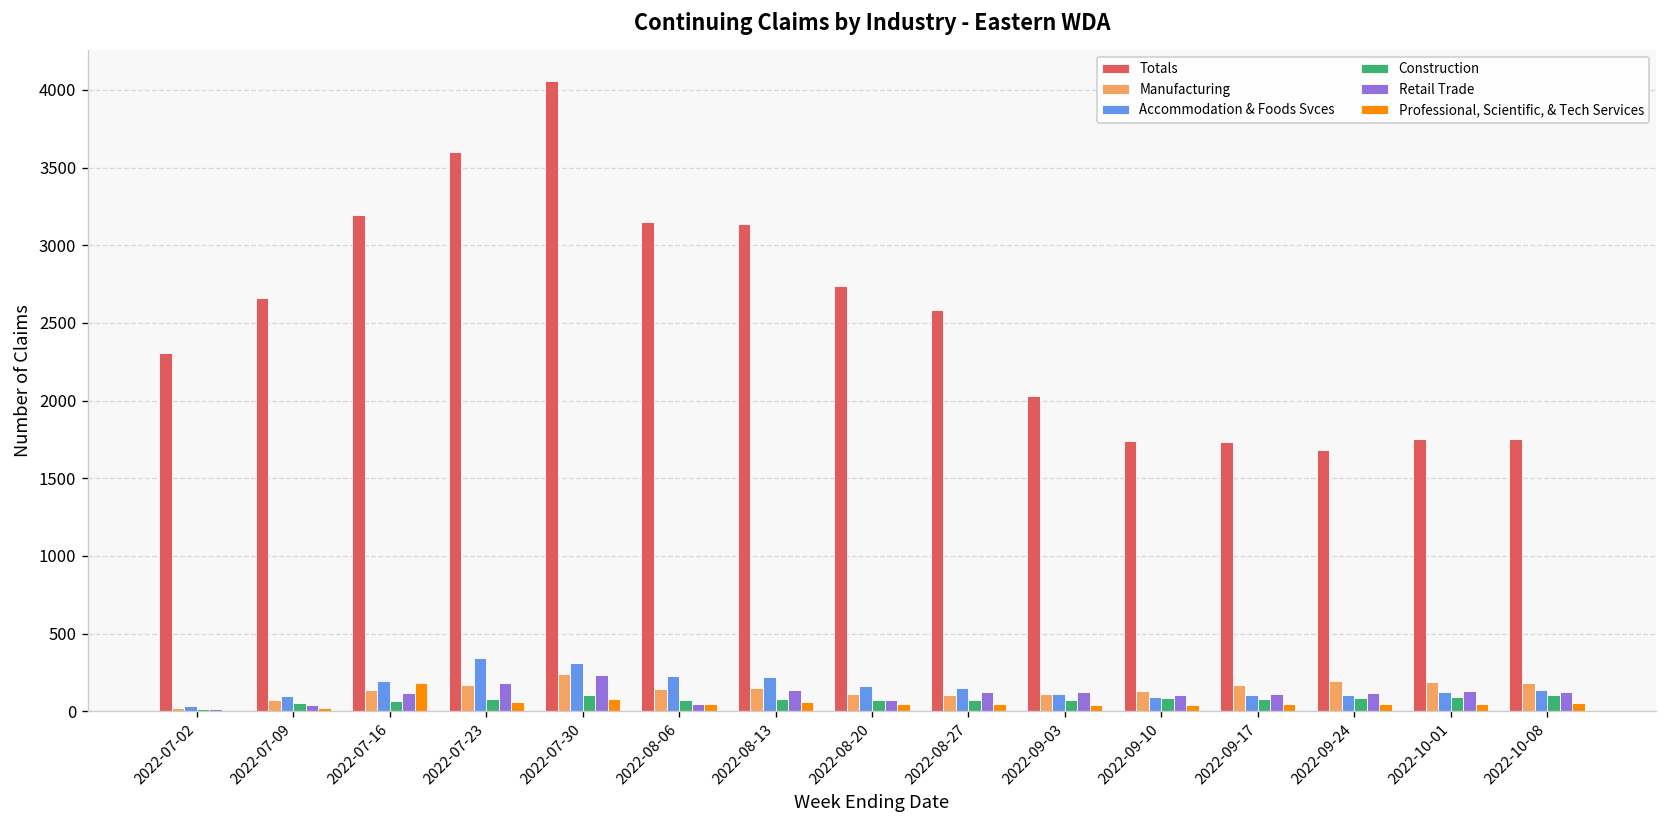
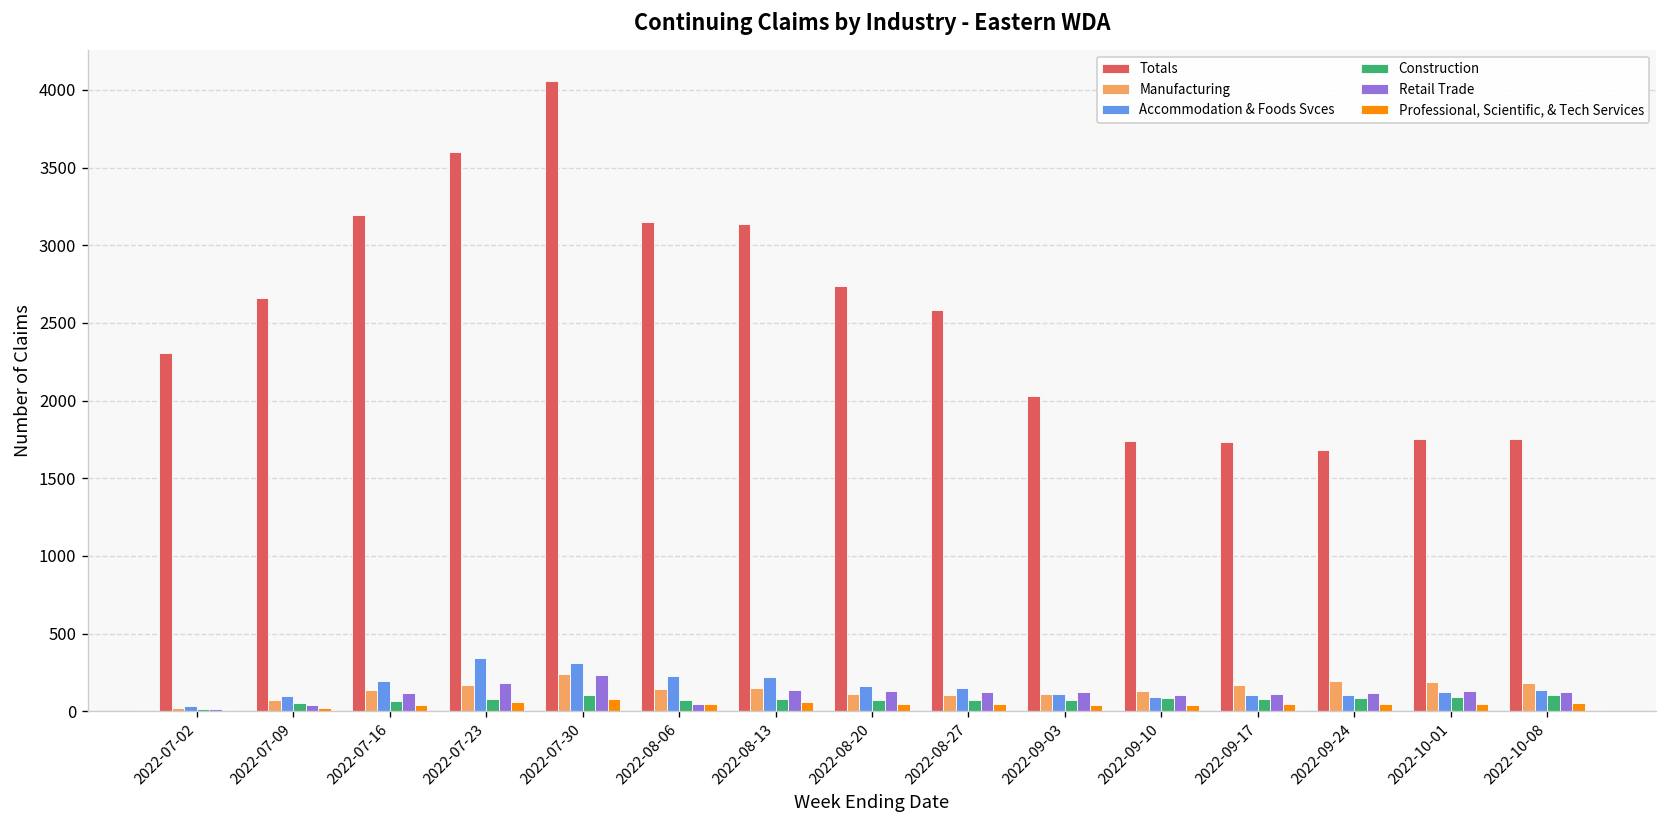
Professional, Scientific, & Tech Services, 2022-07-16: 180 -> 40
Retail Trade, 2022-08-20: 70 -> 130
